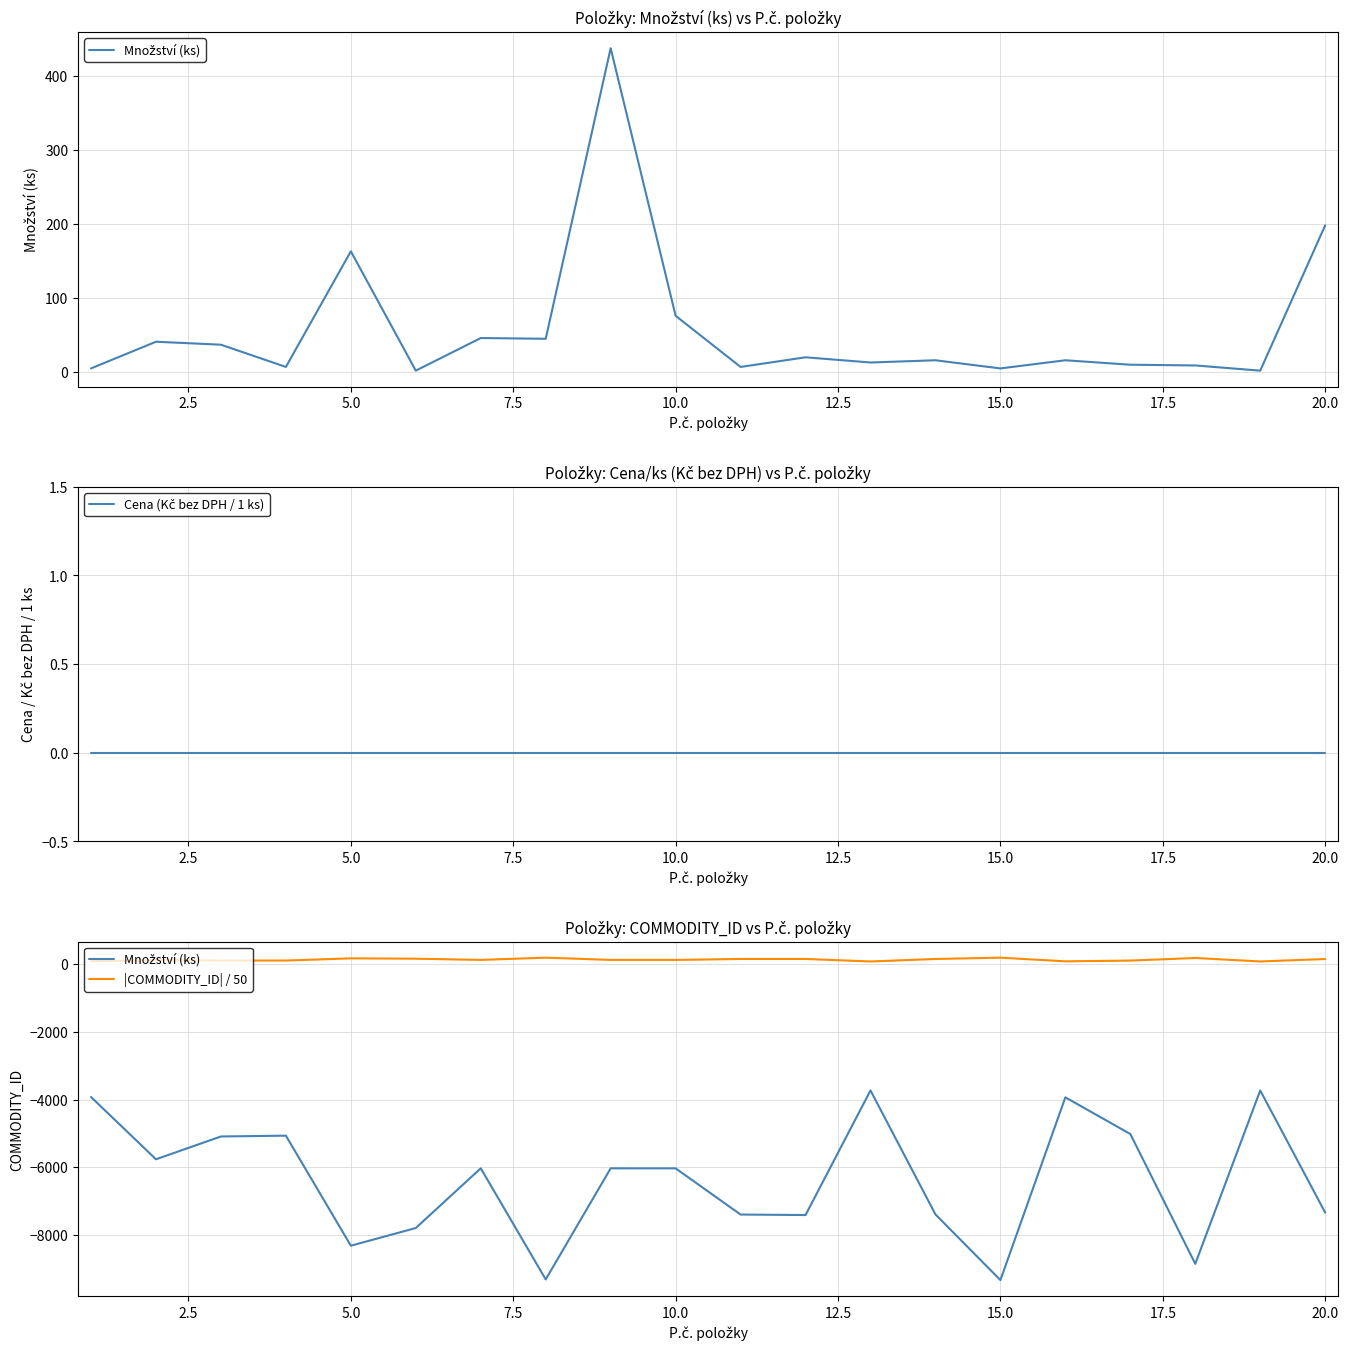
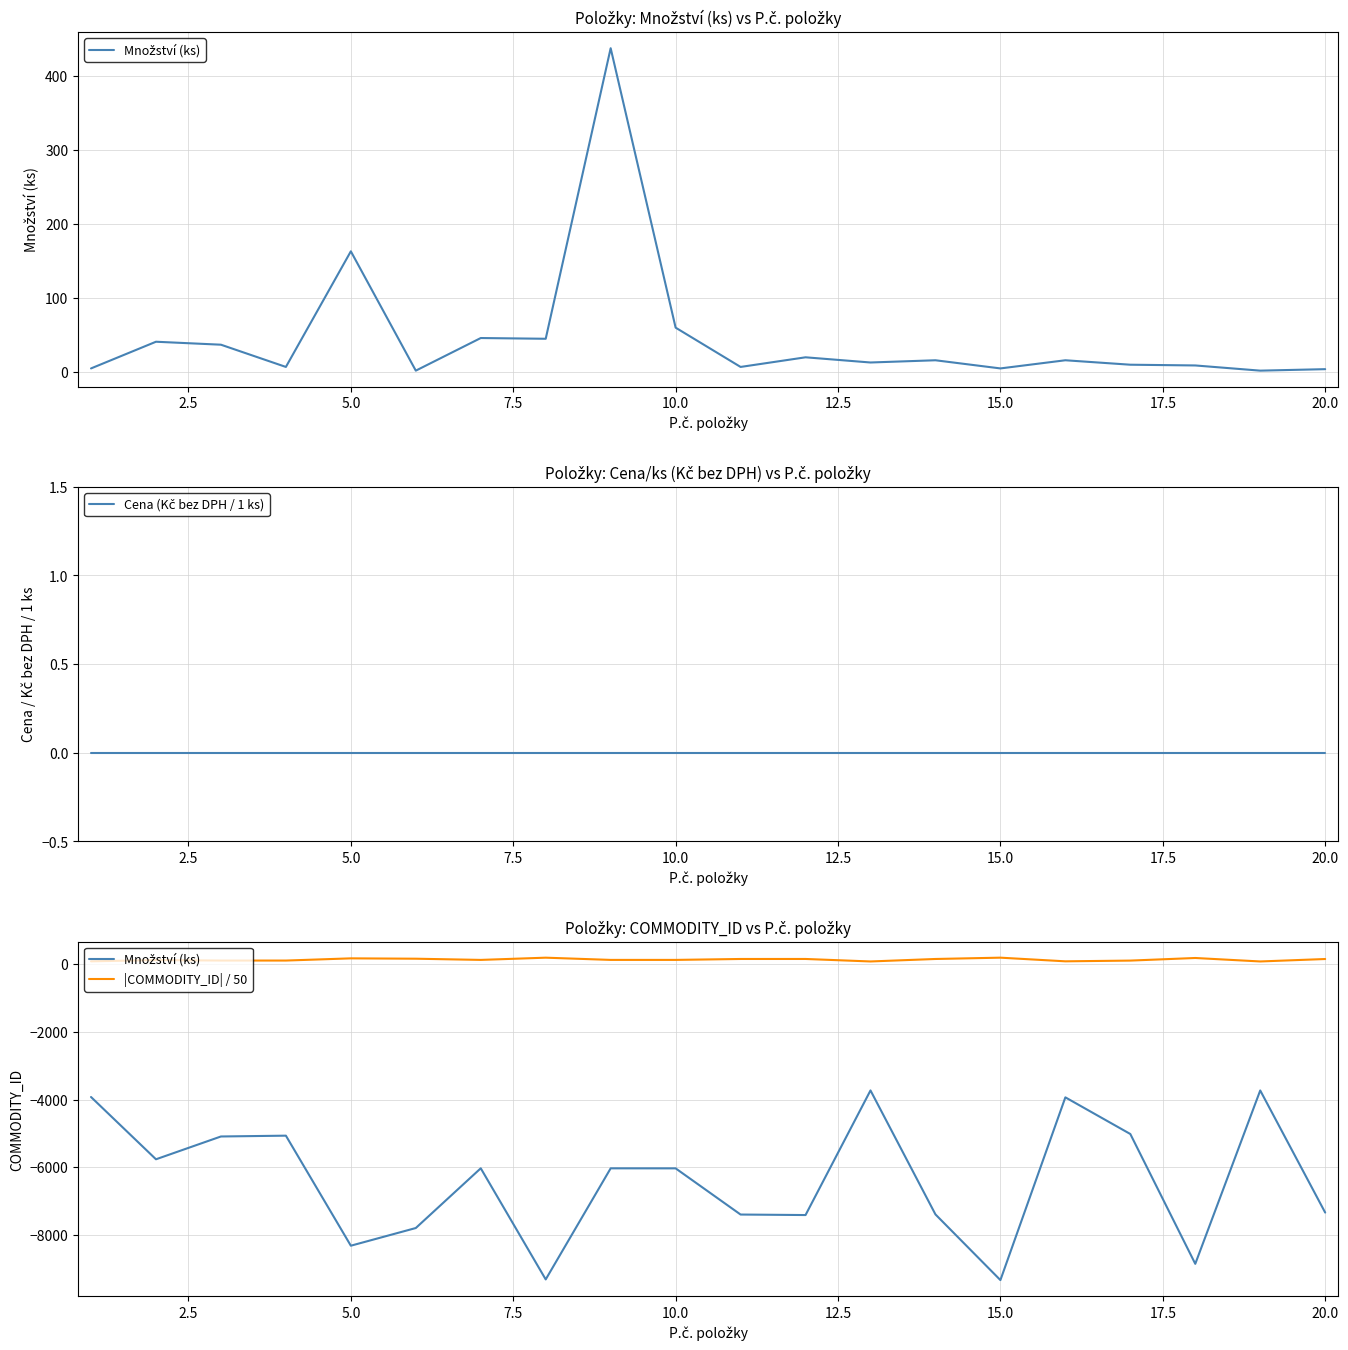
Položky: Množství (ks) vs P.č. položky, 10.0: 80 -> 60
Položky: Množství (ks) vs P.č. položky, 20.0: 200 -> 0
